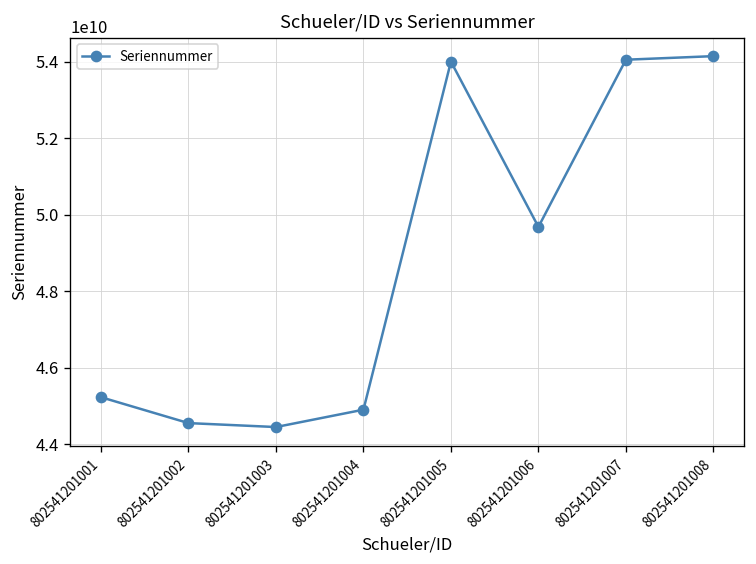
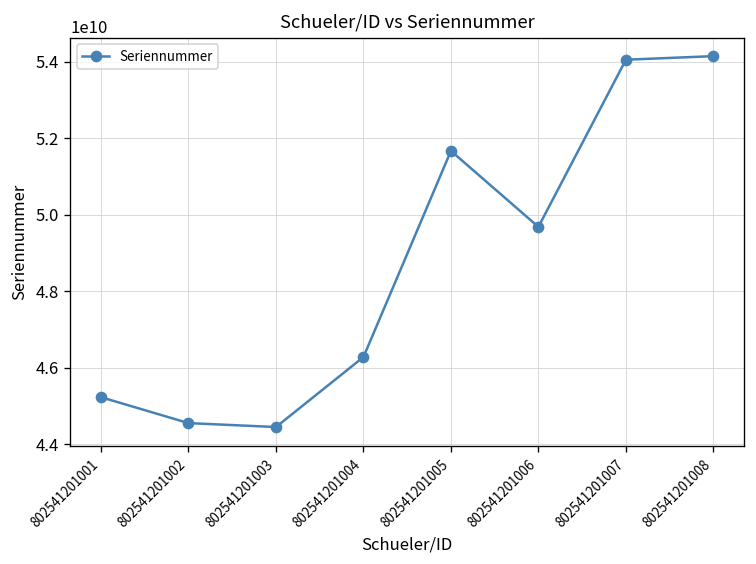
802541201004: 44900000000 -> 46300000000
802541201005: 54000000000 -> 51700000000
